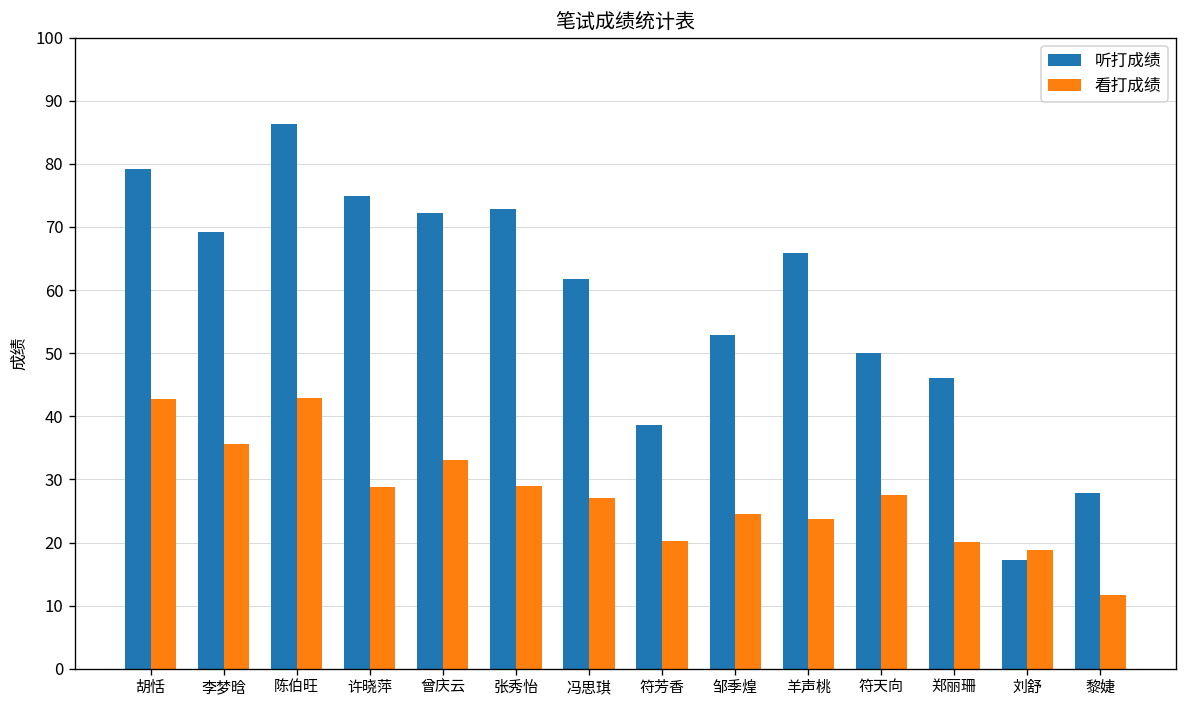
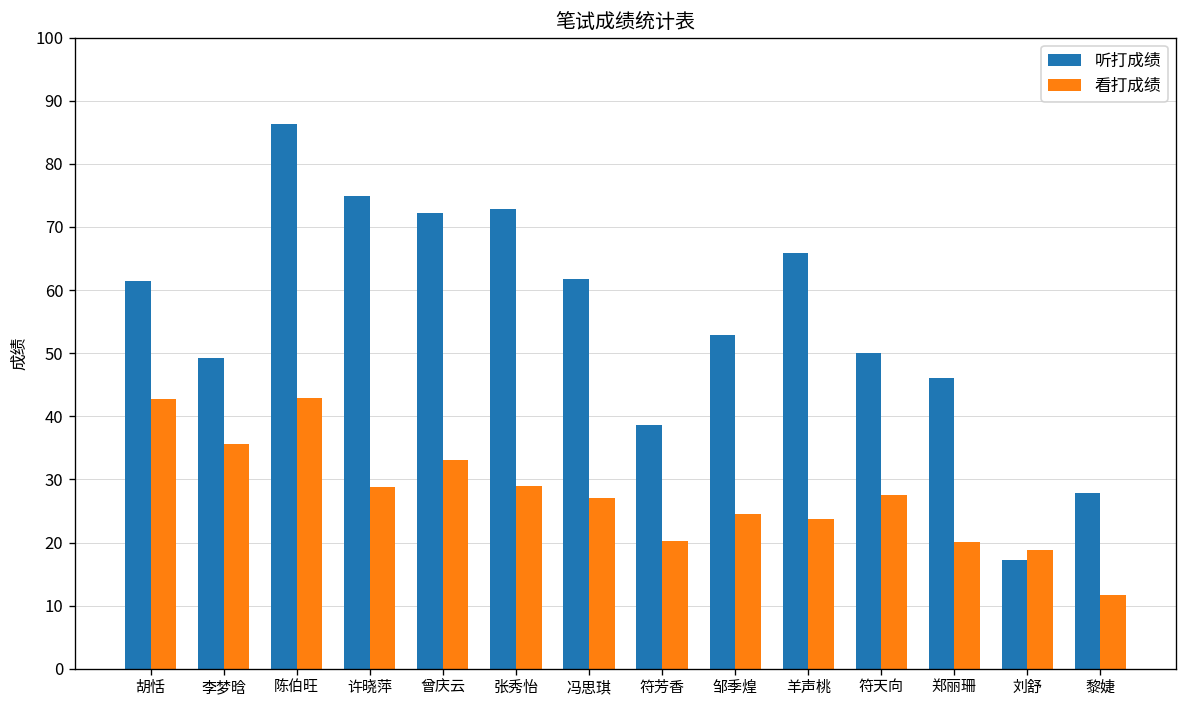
听打成绩, 胡恬: 79 -> 61
听打成绩, 李梦晗: 69 -> 49
